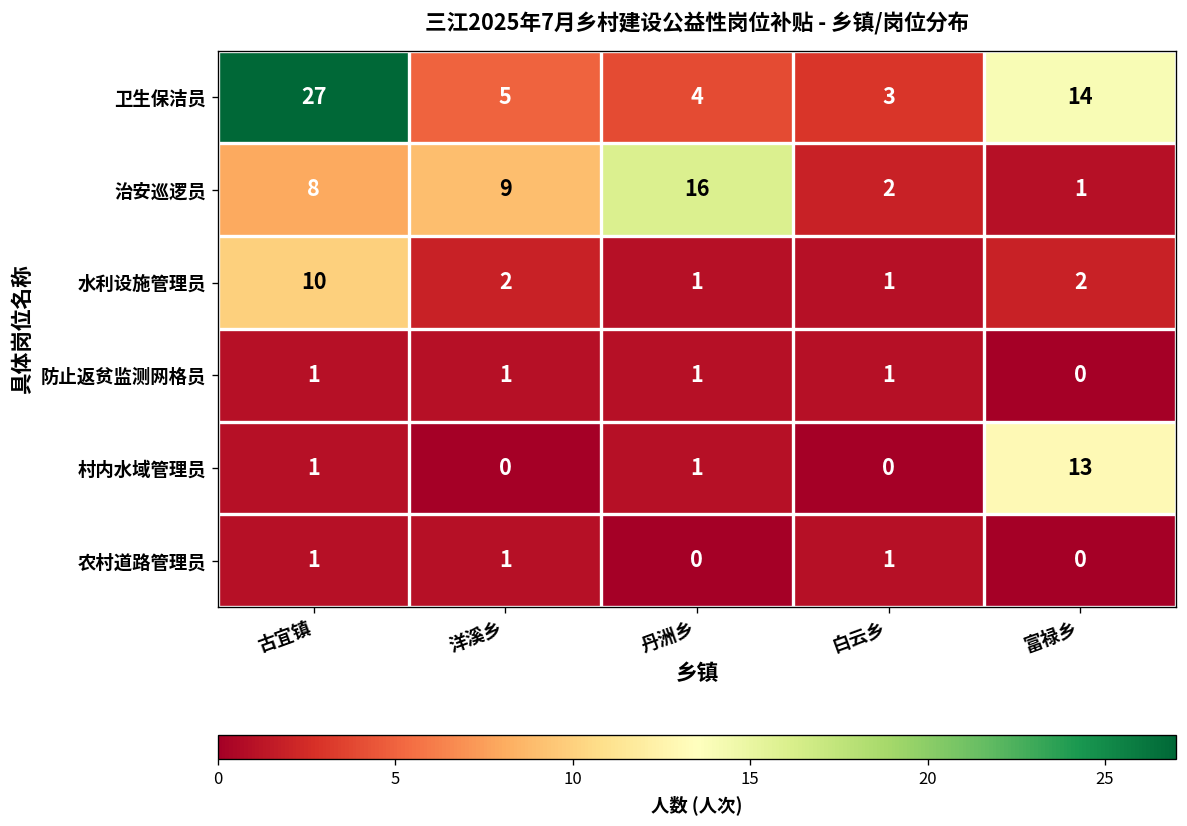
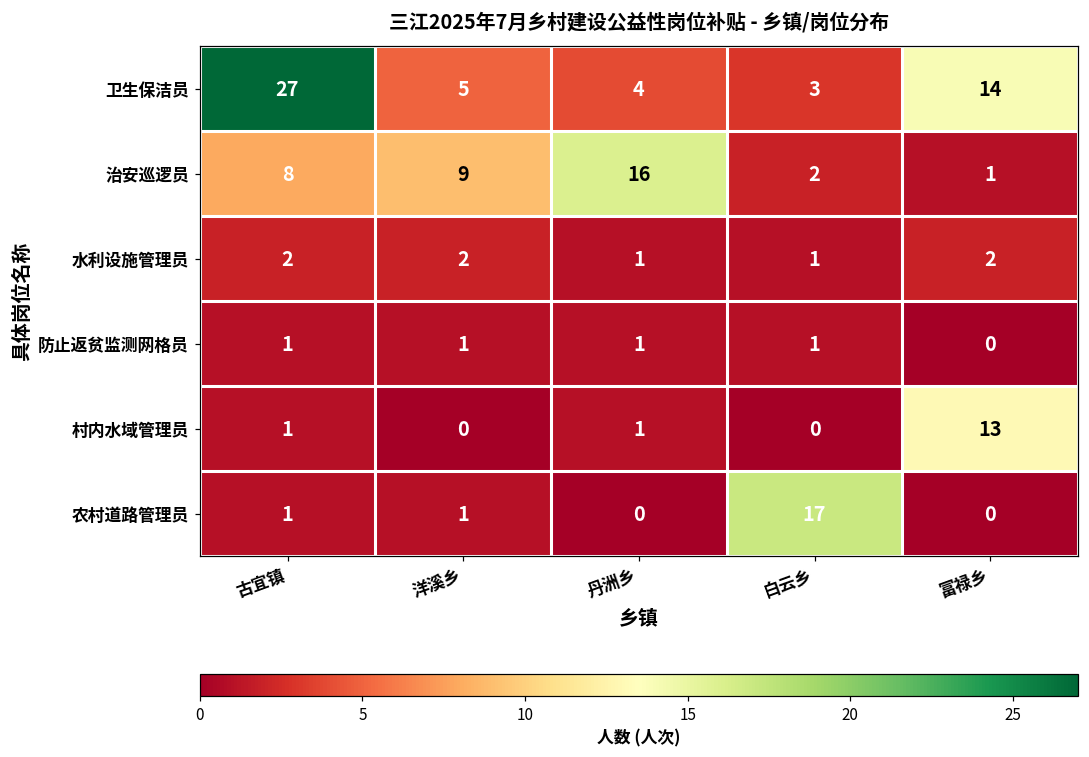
水利设施管理员, 古宜镇: 10 -> 2
农村道路管理员, 白云乡: 1 -> 17
